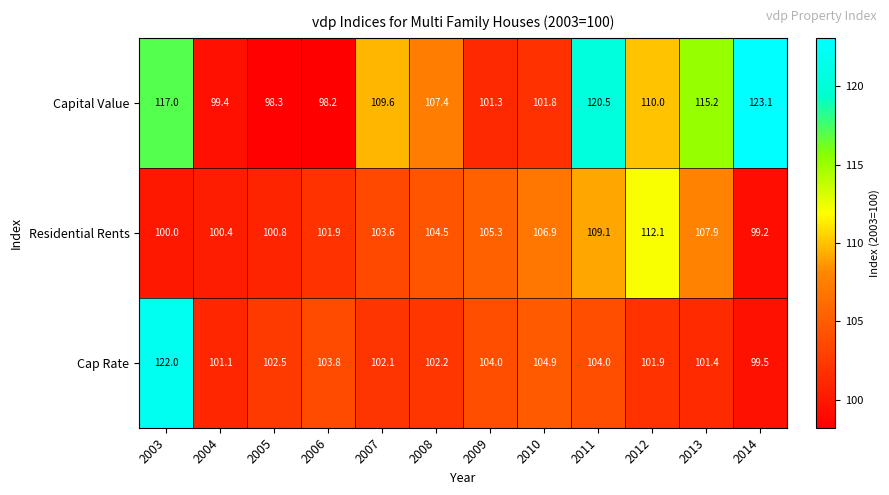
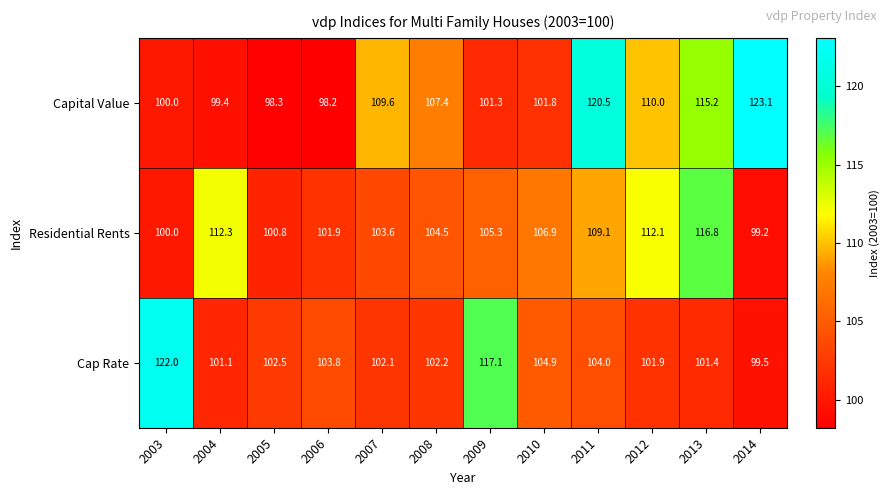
Capital Value, 2003: 117.0 -> 100.0
Residential Rents, 2004: 100.4 -> 112.3
Residential Rents, 2013: 107.9 -> 116.8
Cap Rate, 2009: 104.0 -> 117.1
